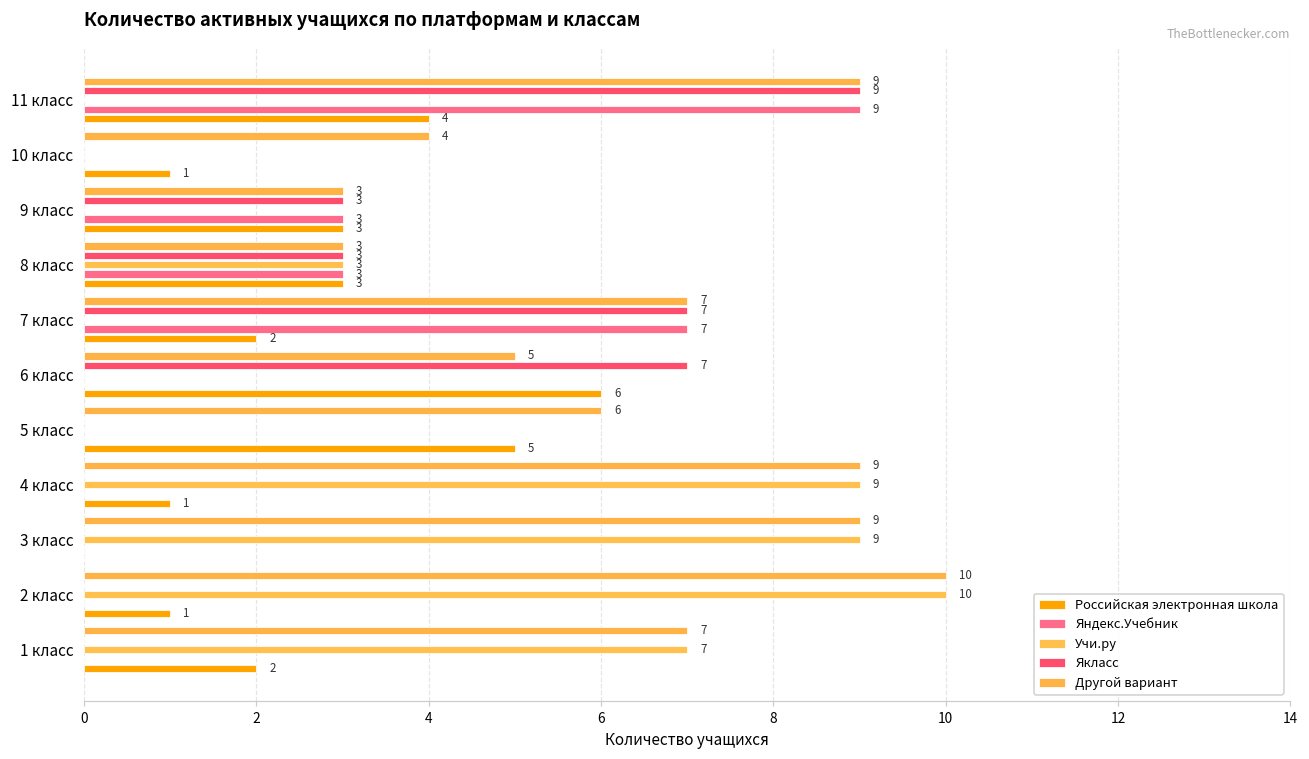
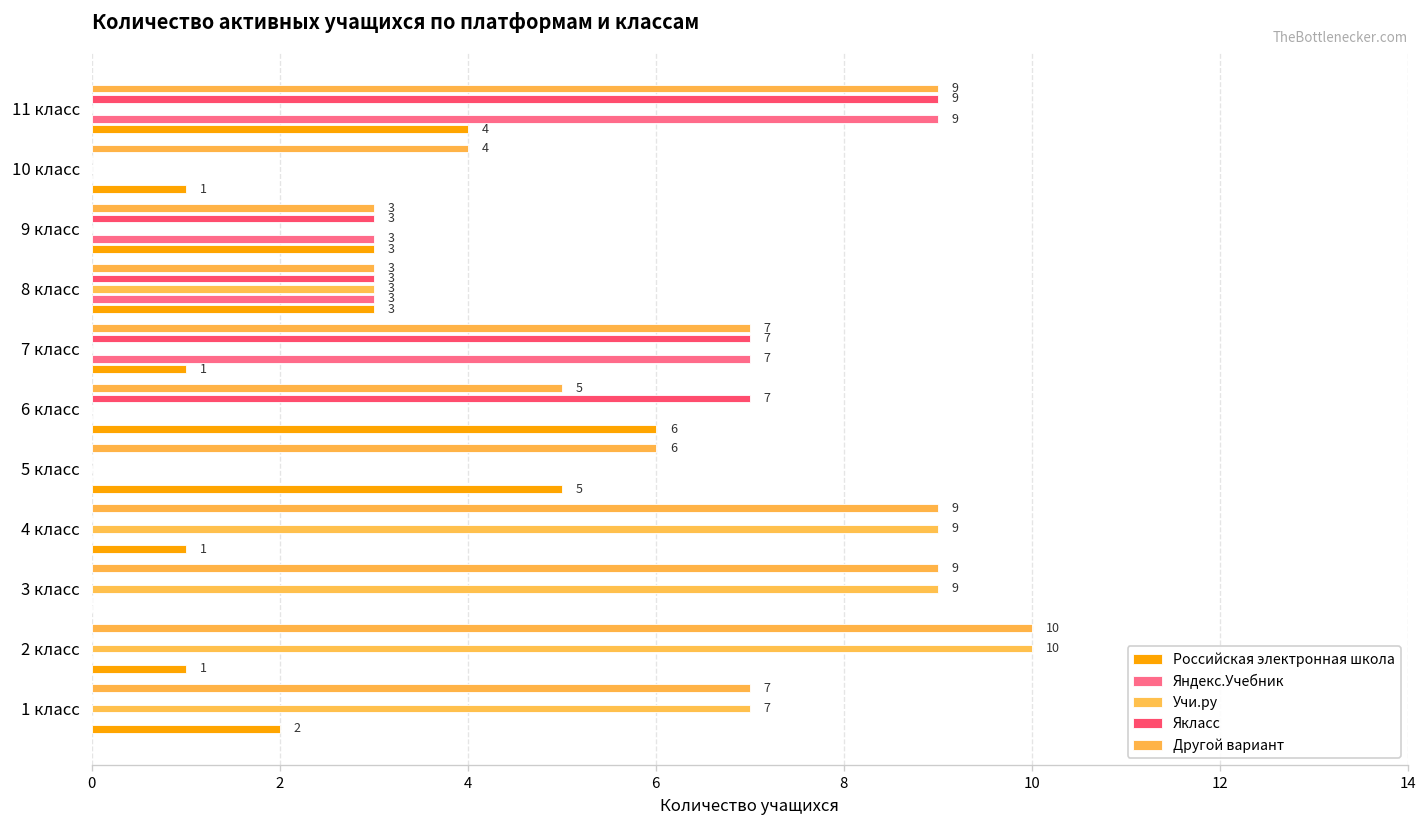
Российская электронная школа, 7 класс: 2 -> 1
